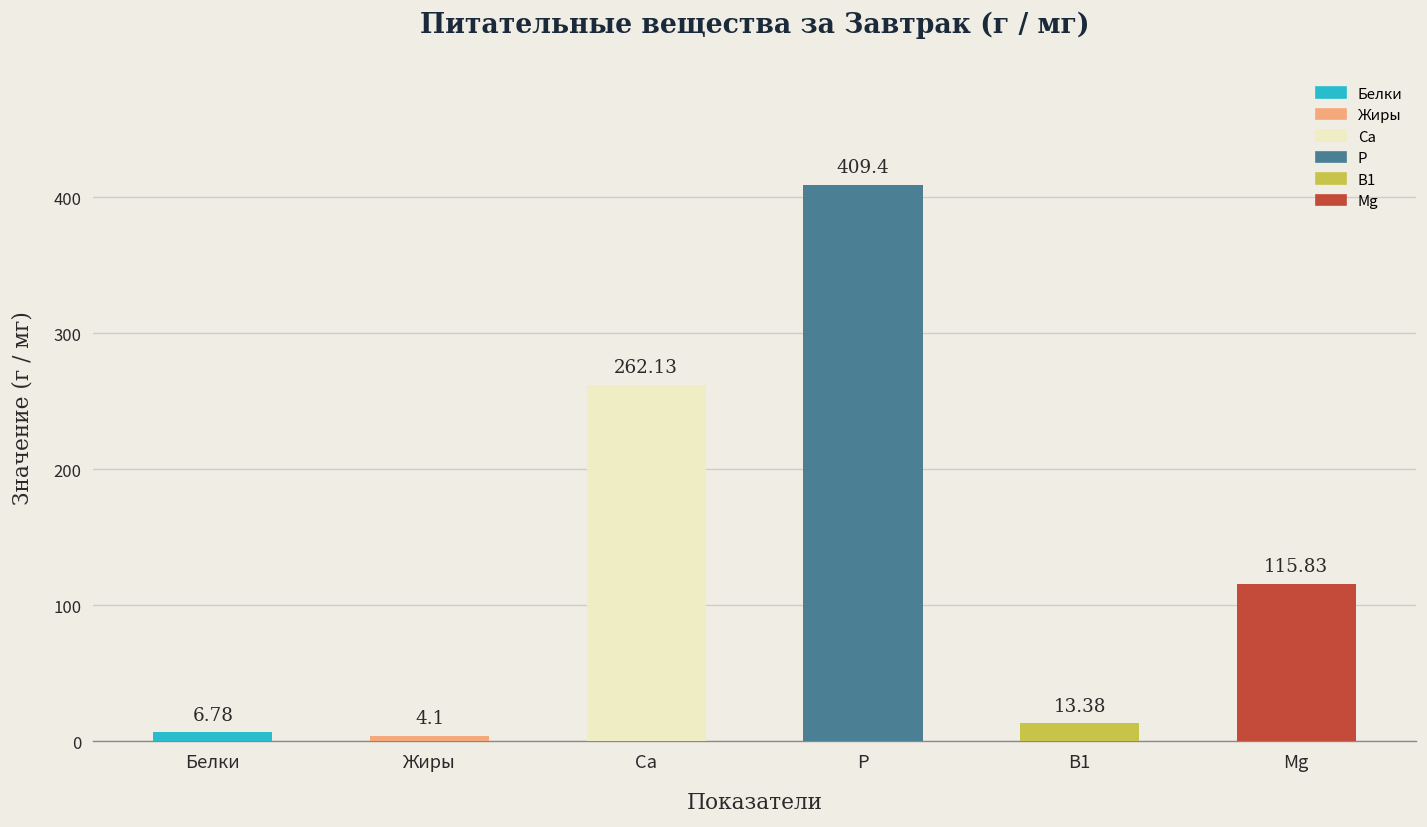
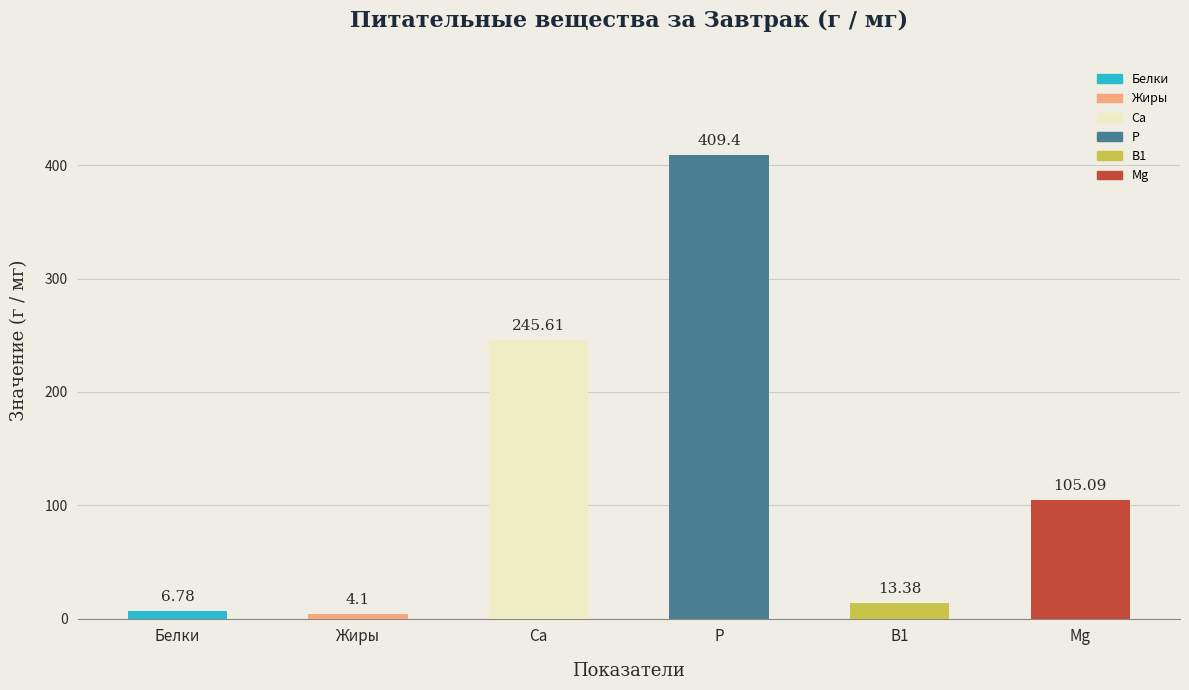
Ca: 262.13 -> 245.61
Mg: 115.83 -> 105.09
